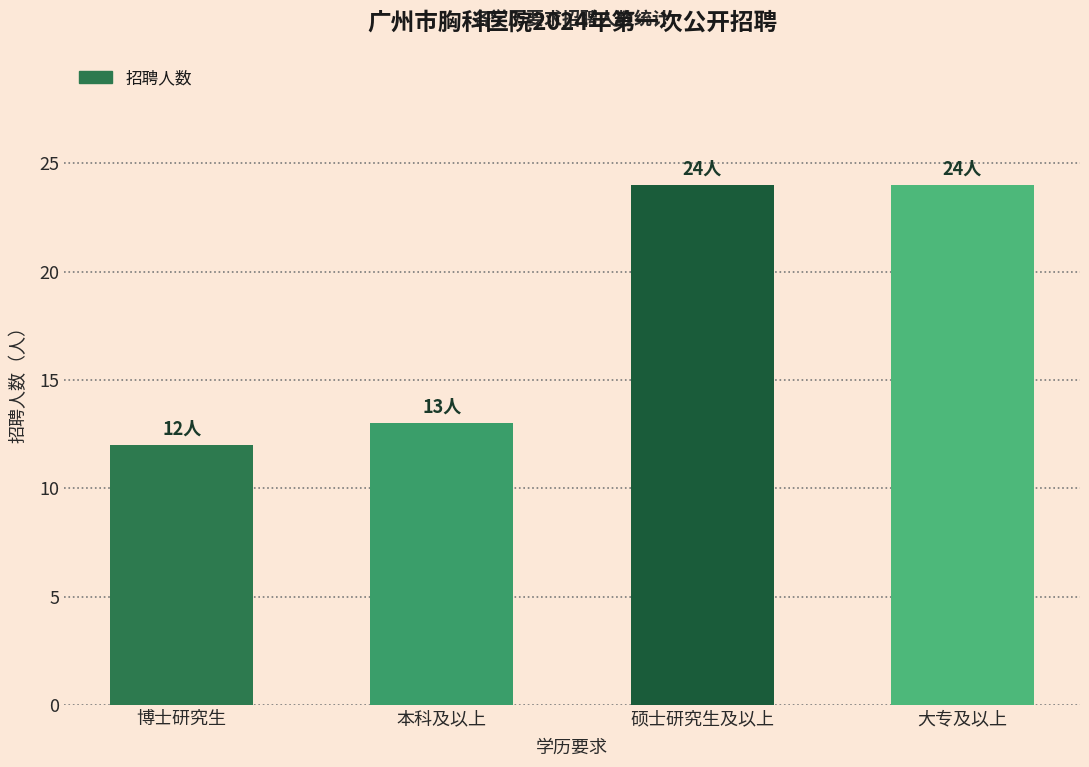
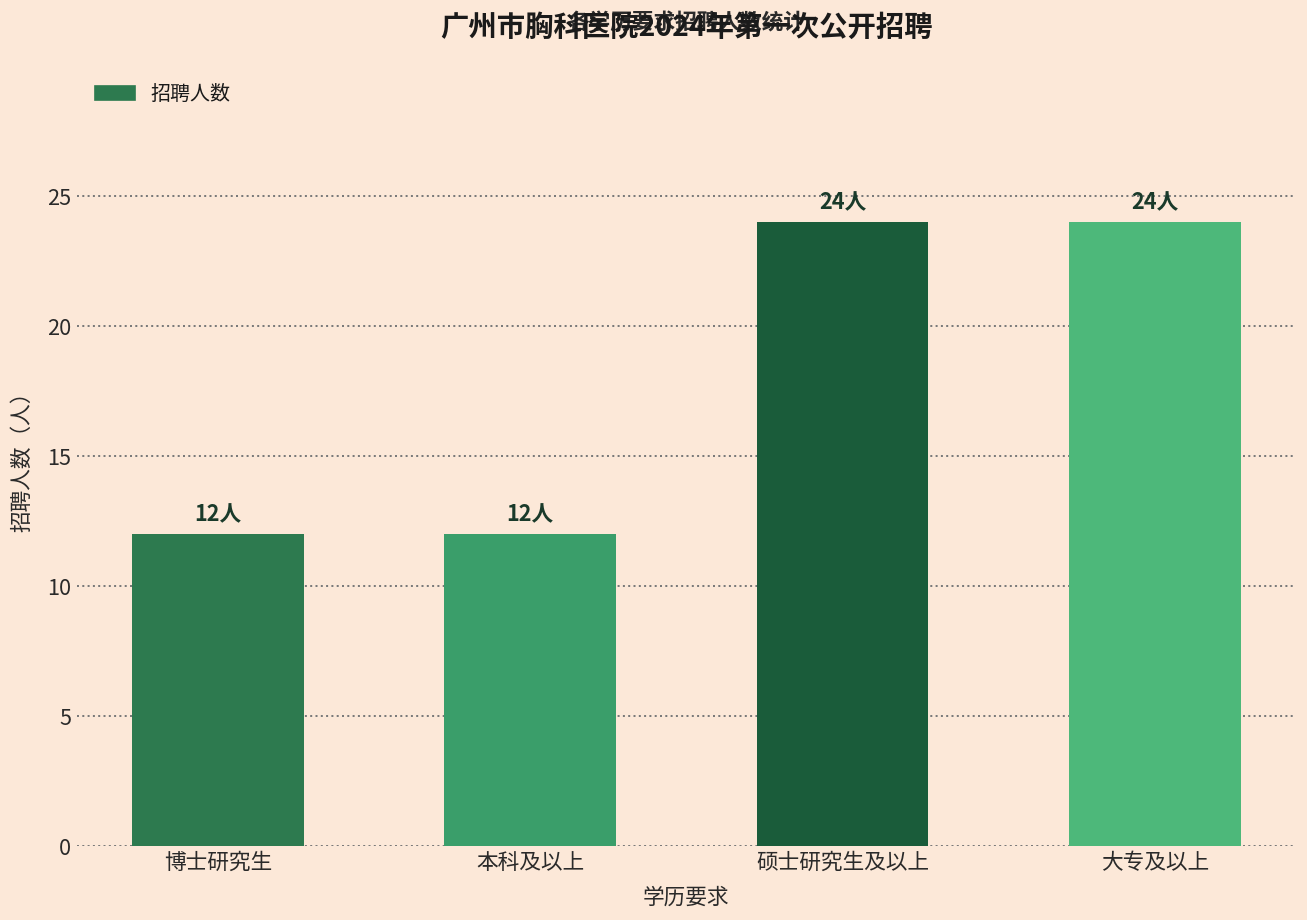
本科及以上: 13人 -> 12人
